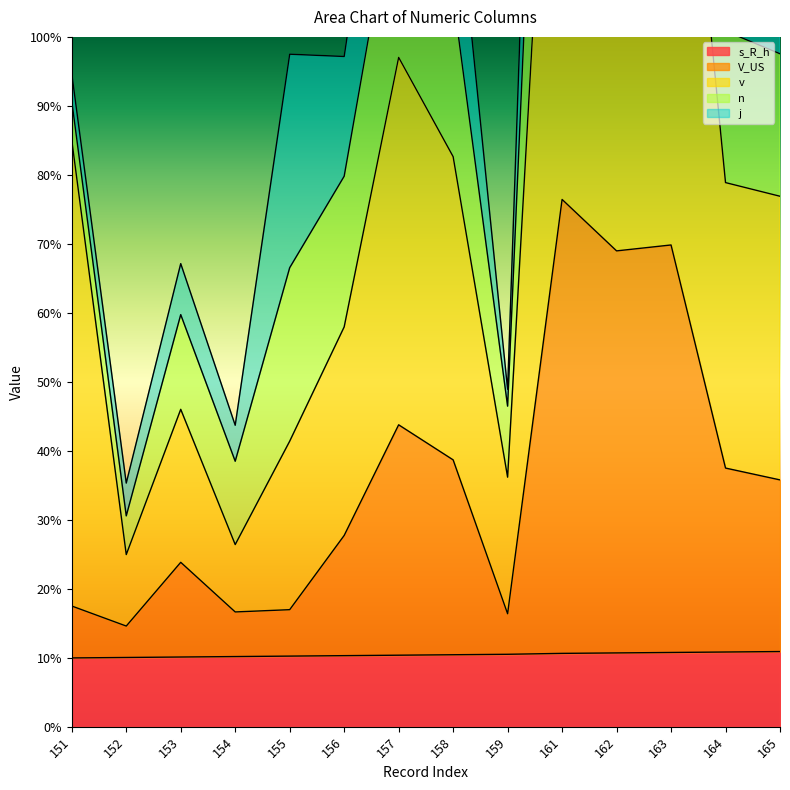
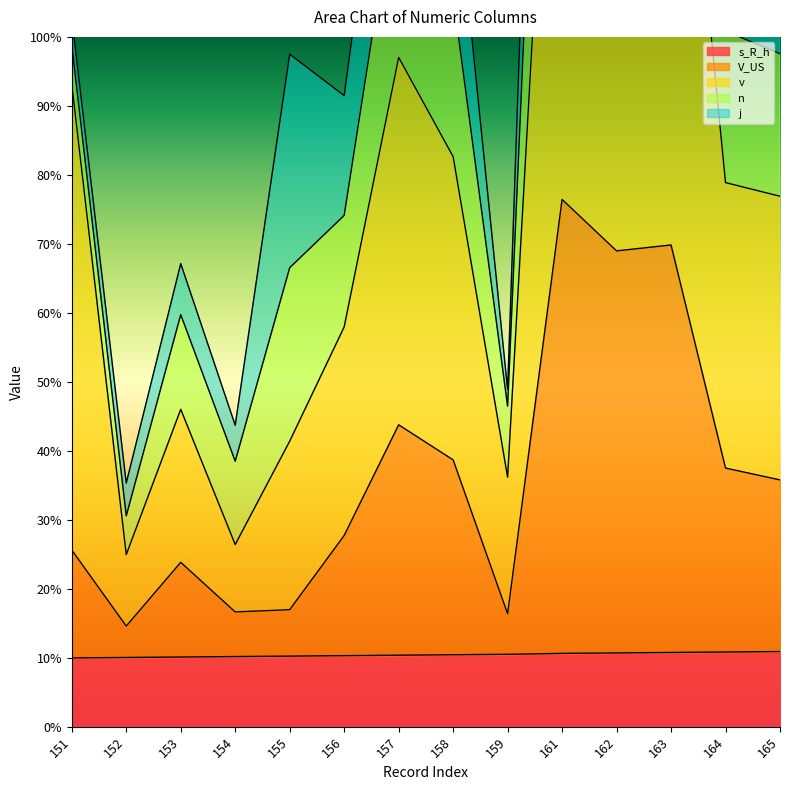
V_US, 151: 8% -> 16%
n, 156: 22% -> 16%
